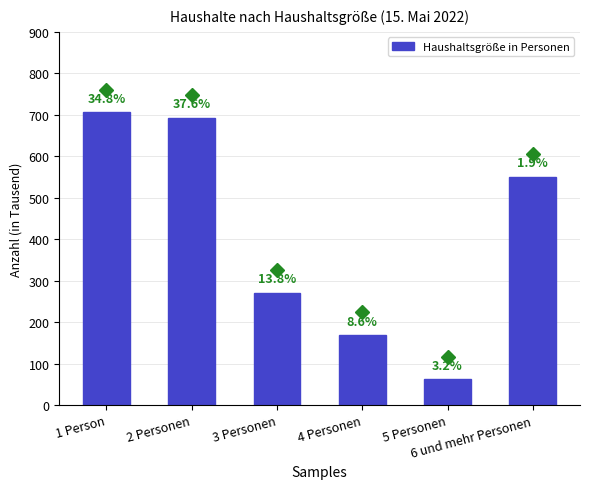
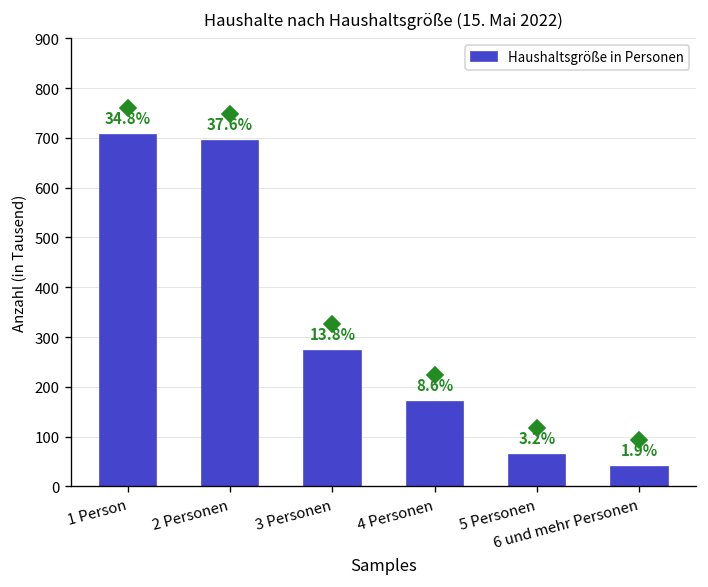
Haushaltsgröße in Personen, 6 und mehr Personen: 550 -> 40
